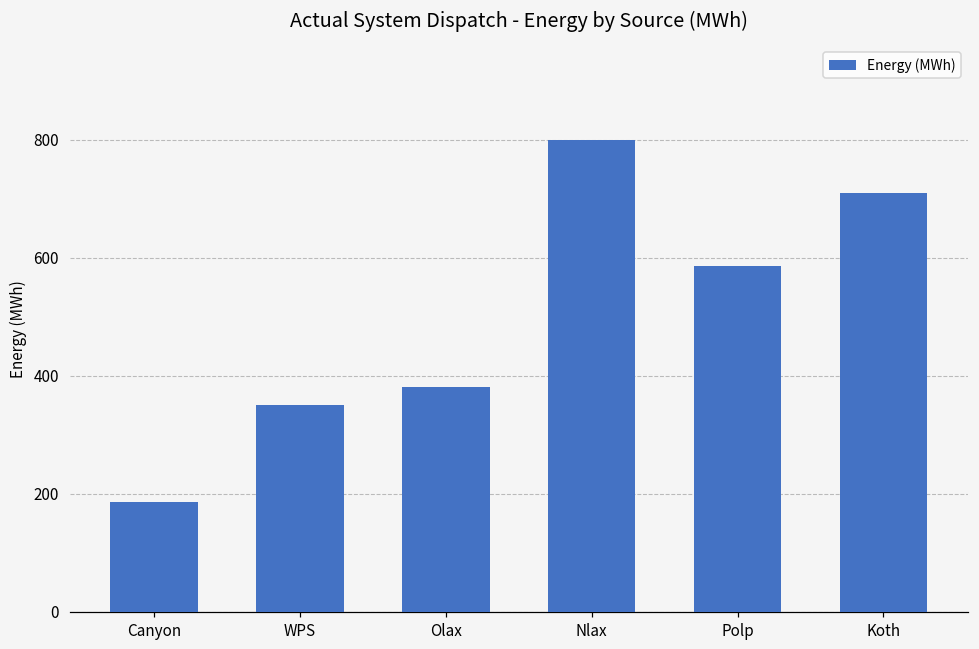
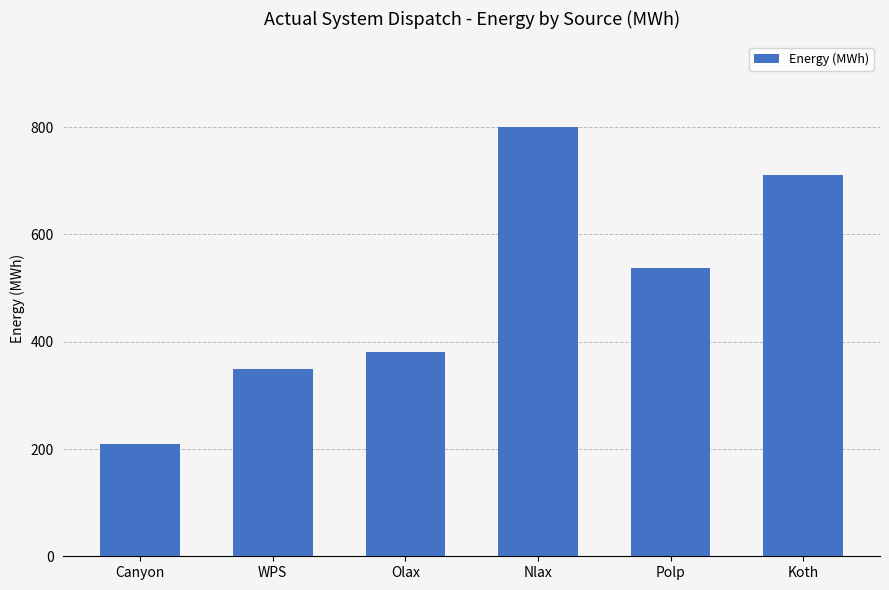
Canyon: 190 -> 210
Polp: 590 -> 540
